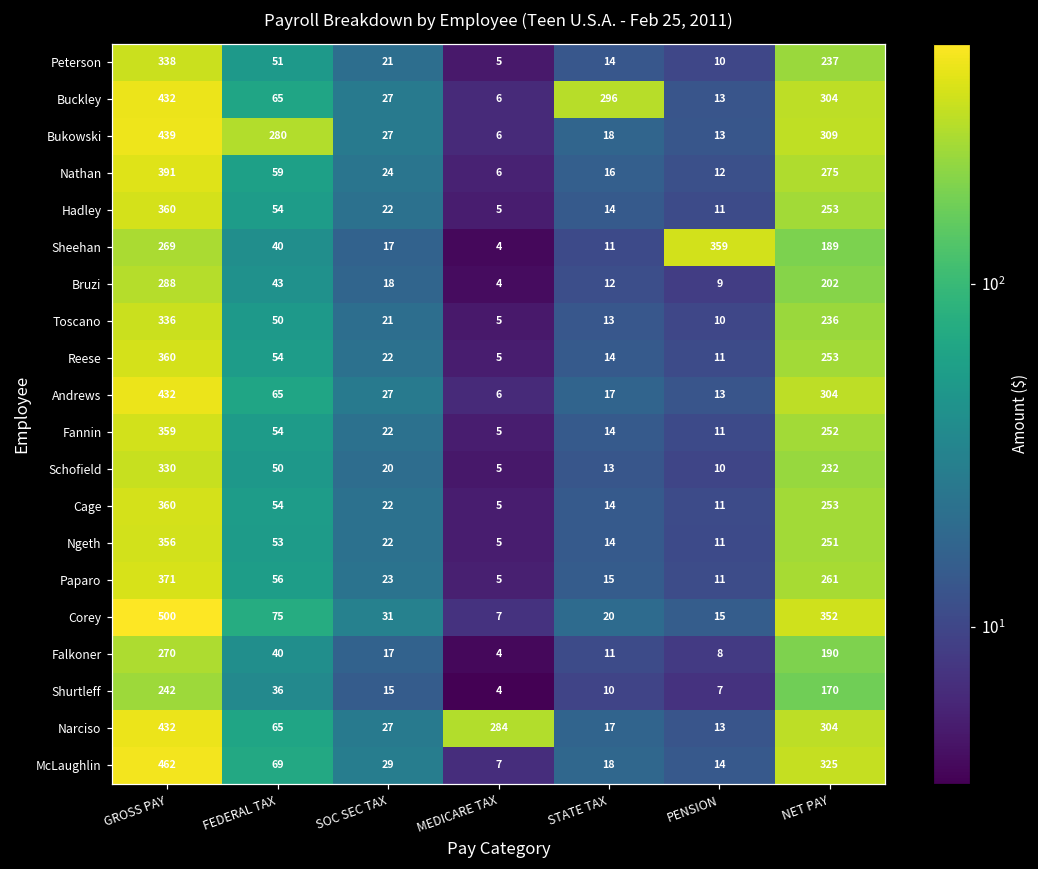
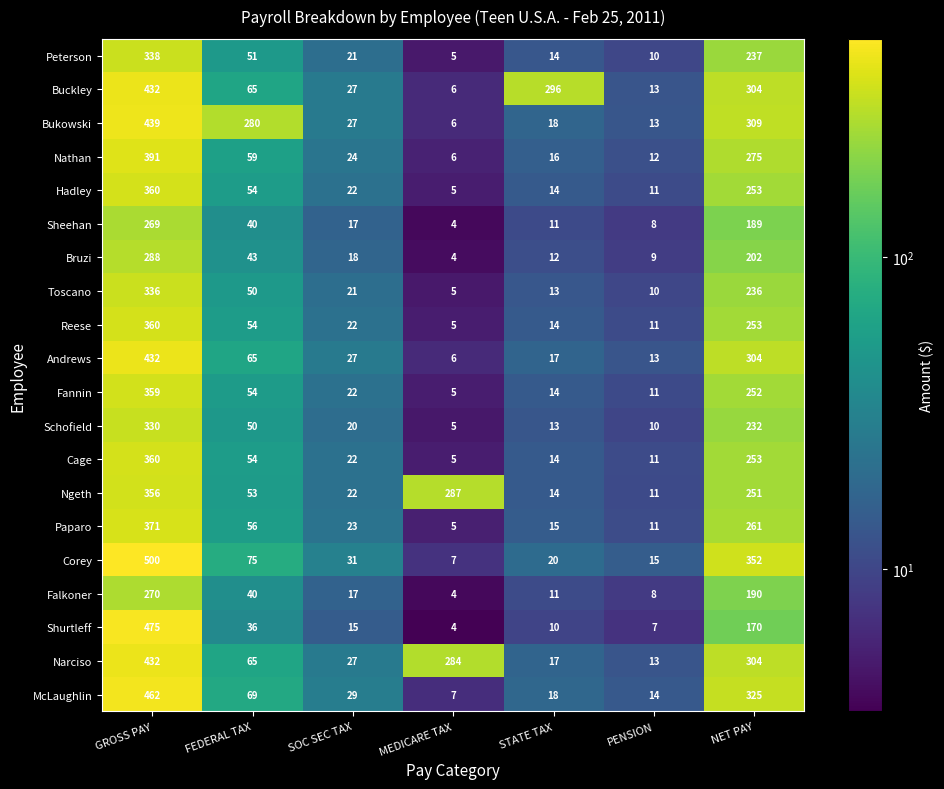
Sheehan, PENSION: 359 -> 8
Ngeth, MEDICARE TAX: 5 -> 287
Shurtleff, GROSS PAY: 242 -> 475
